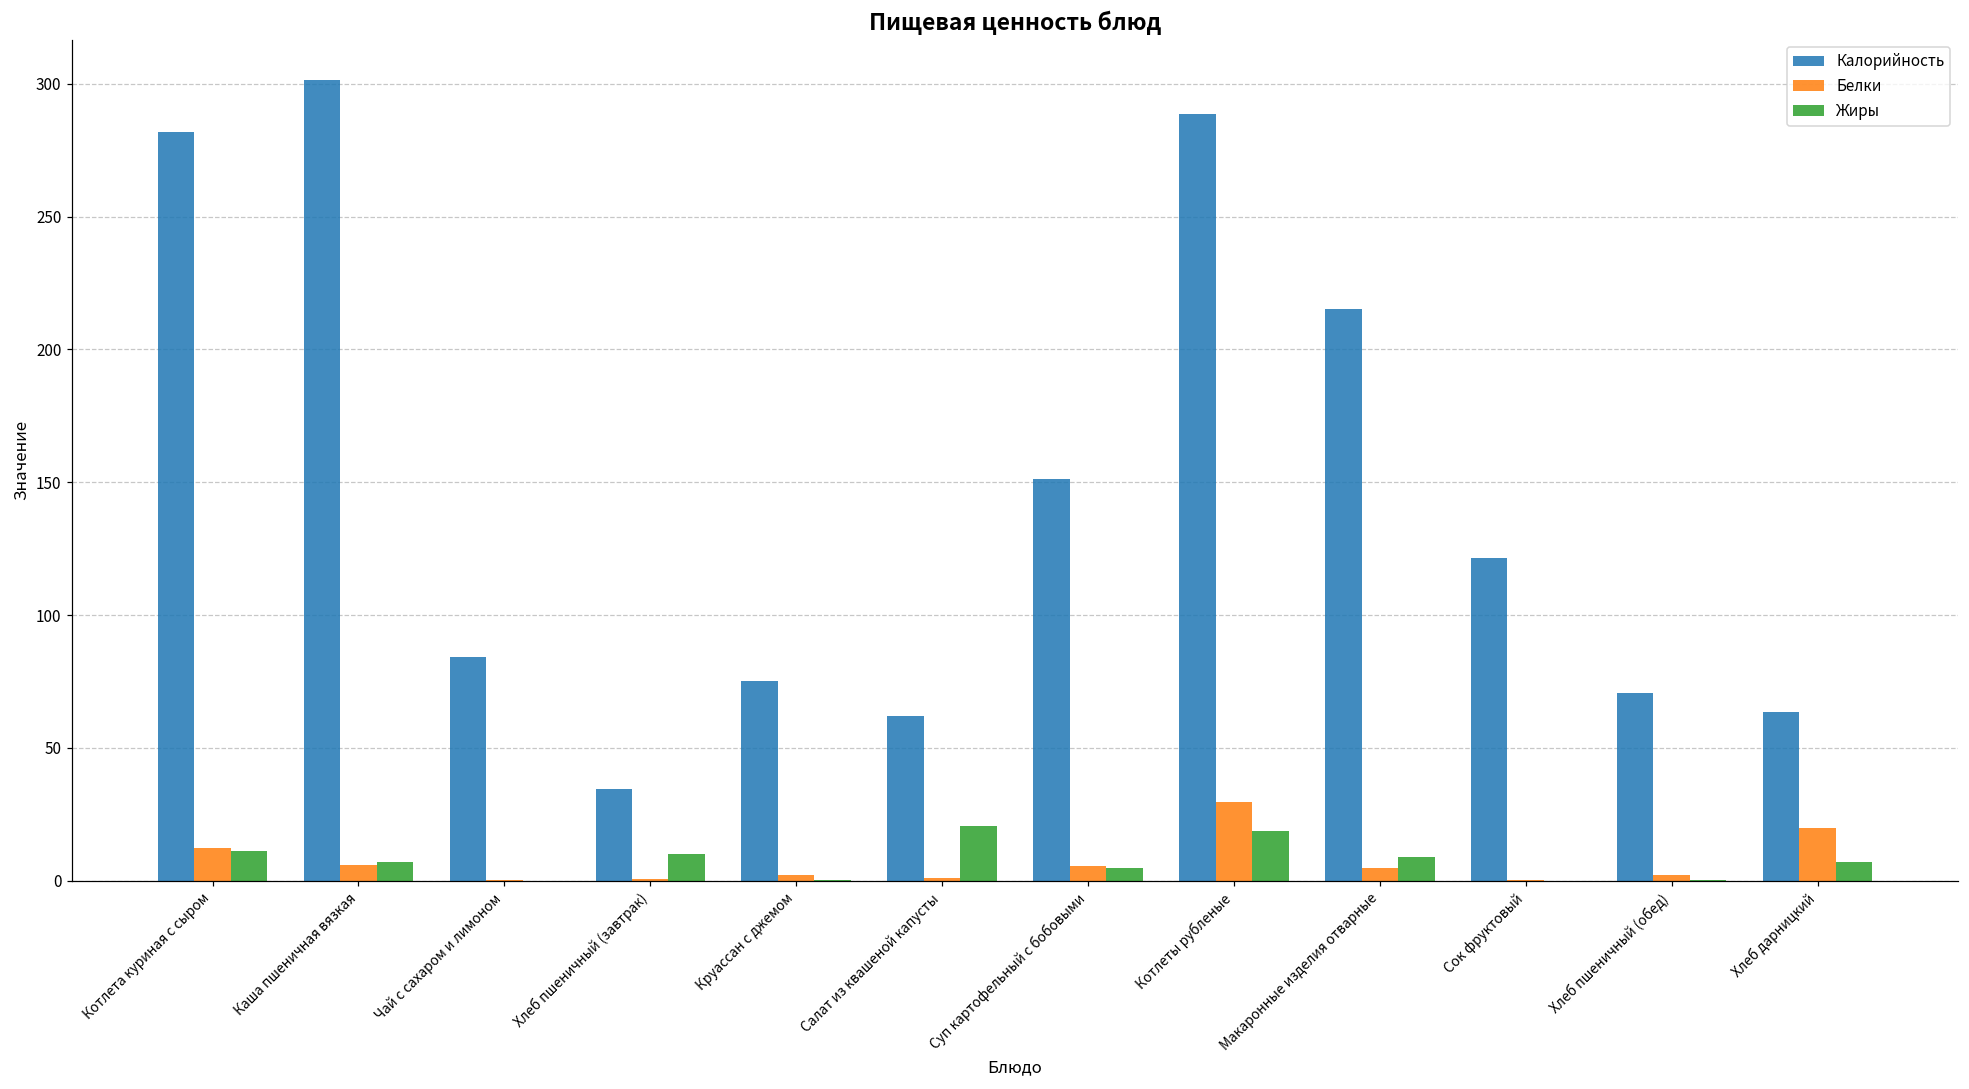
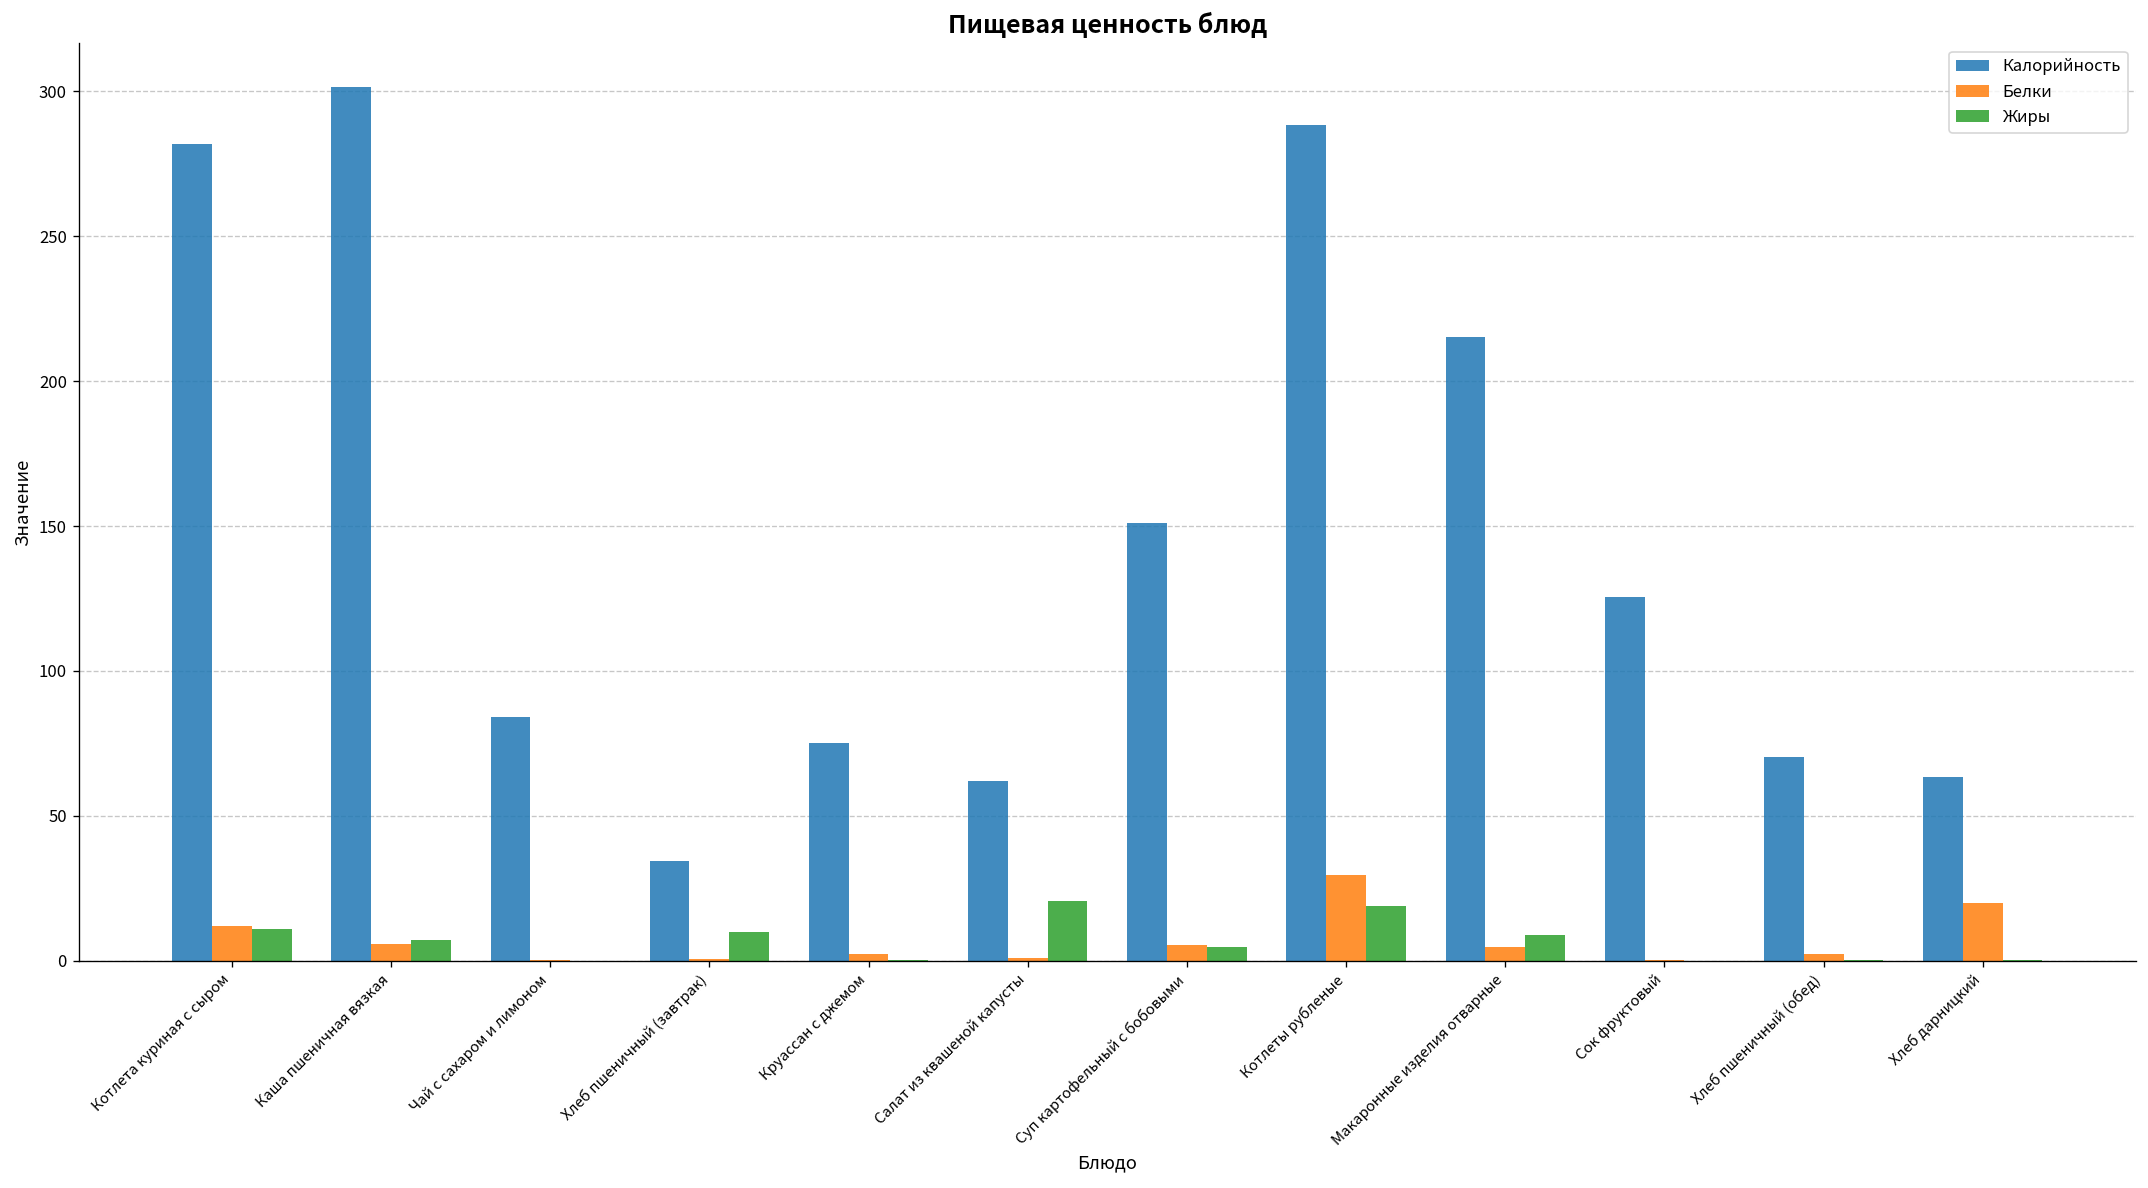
Калорийность, Сок фруктовый: 122 -> 125
Жиры, Хлеб дарницкий: 7 -> 0
